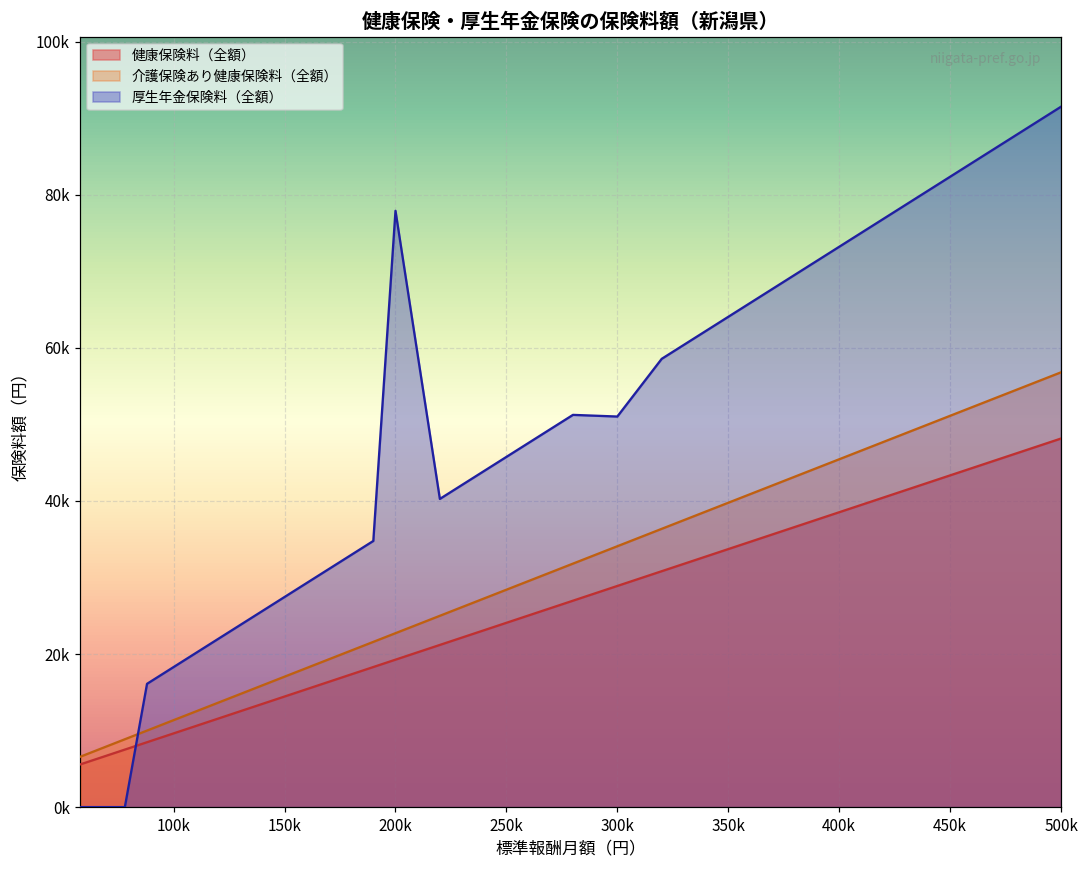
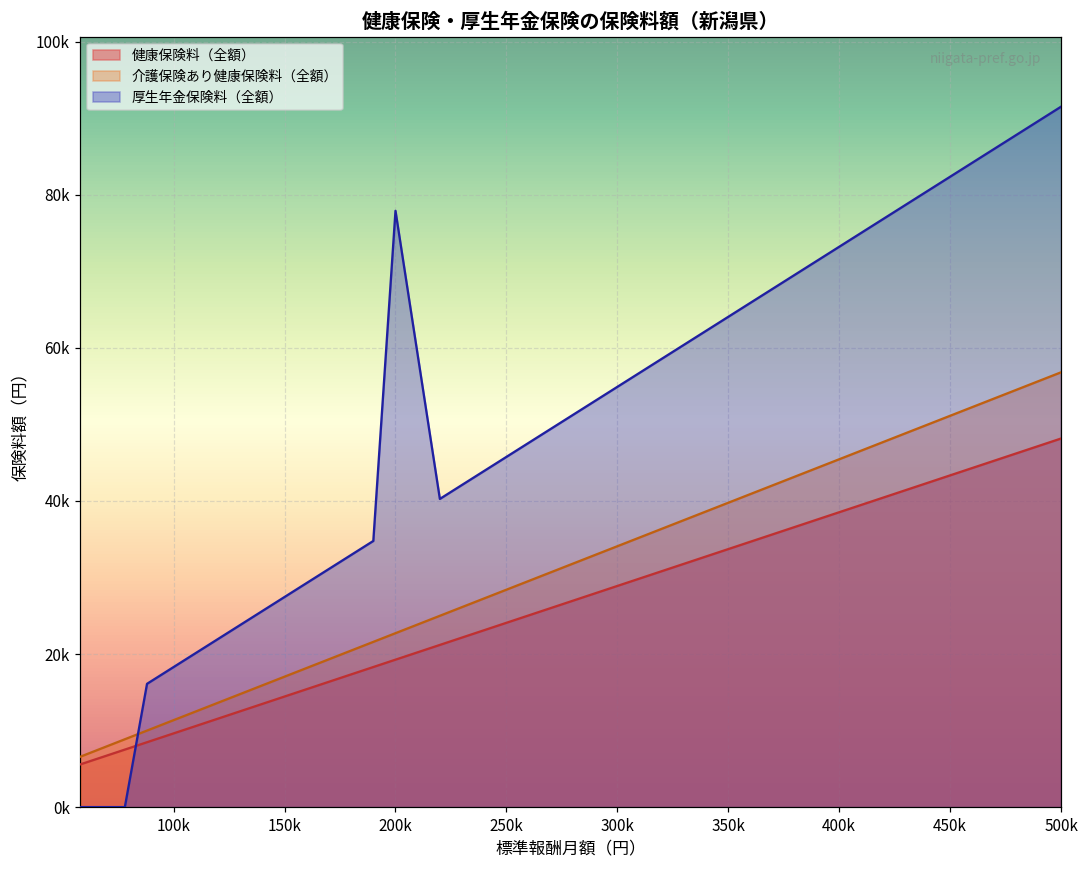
厚生年金保険料（全額）, 300k: 51000 -> 55000
